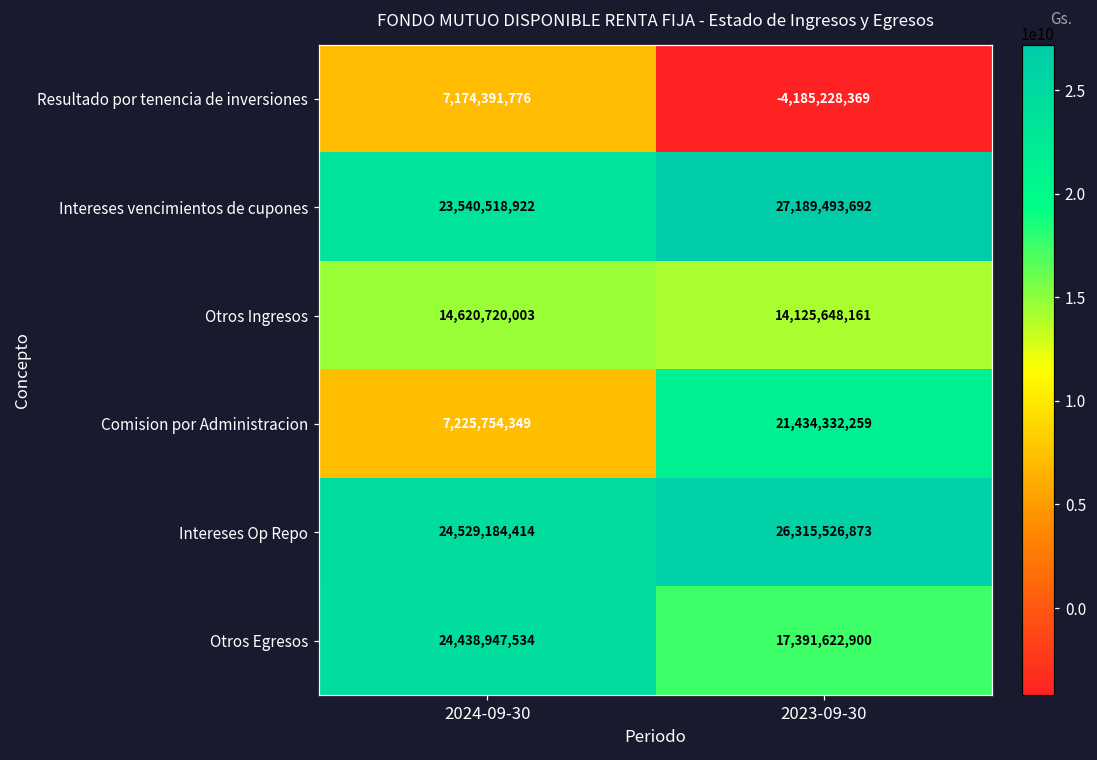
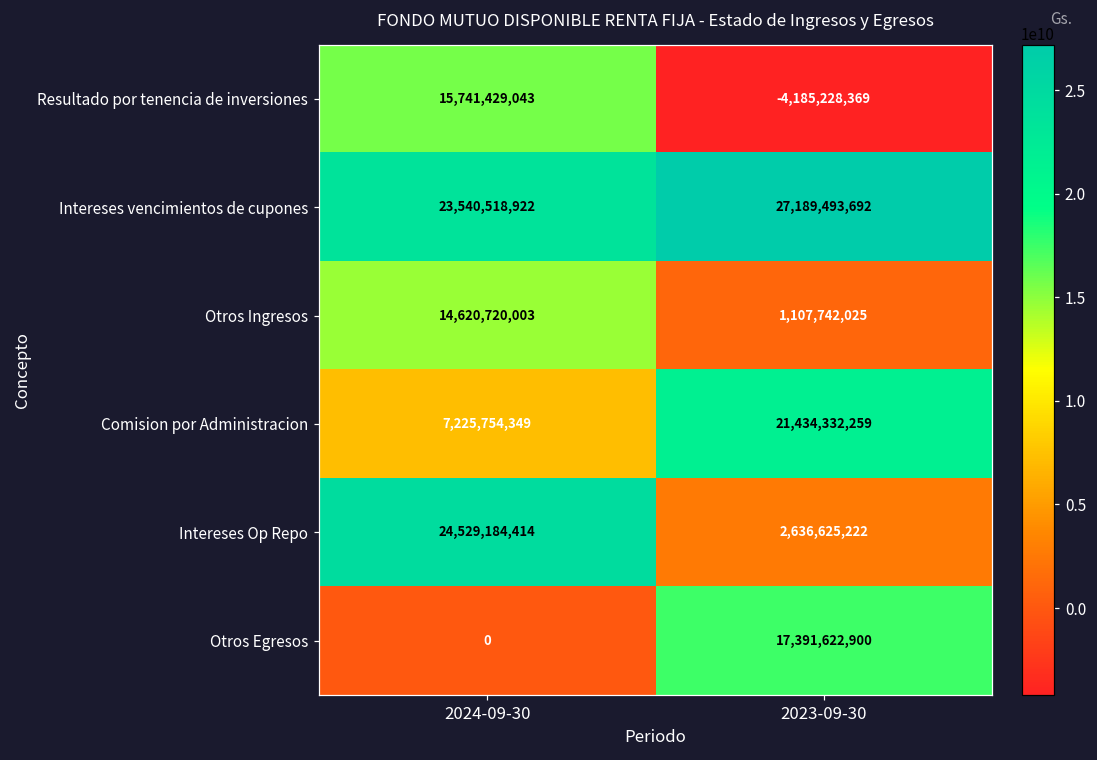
Resultado por tenencia de inversiones, 2024-09-30: 7,174,391,776 -> 15,741,429,043
Otros Ingresos, 2023-09-30: 14,125,648,161 -> 1,107,742,025
Intereses Op Repo, 2023-09-30: 26,315,526,873 -> 2,636,625,222
Otros Egresos, 2024-09-30: 24,438,947,534 -> 0
